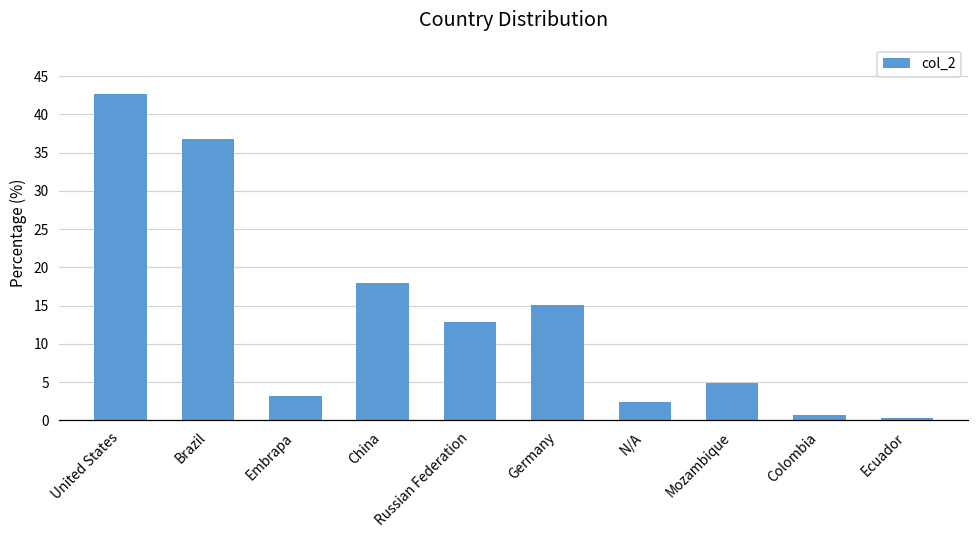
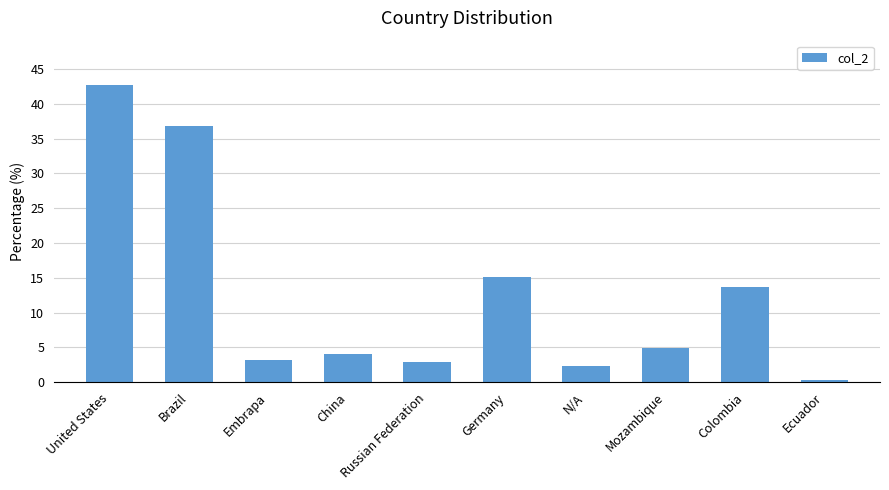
China: 18 -> 4
Russian Federation: 13 -> 3
Colombia: 1 -> 14
